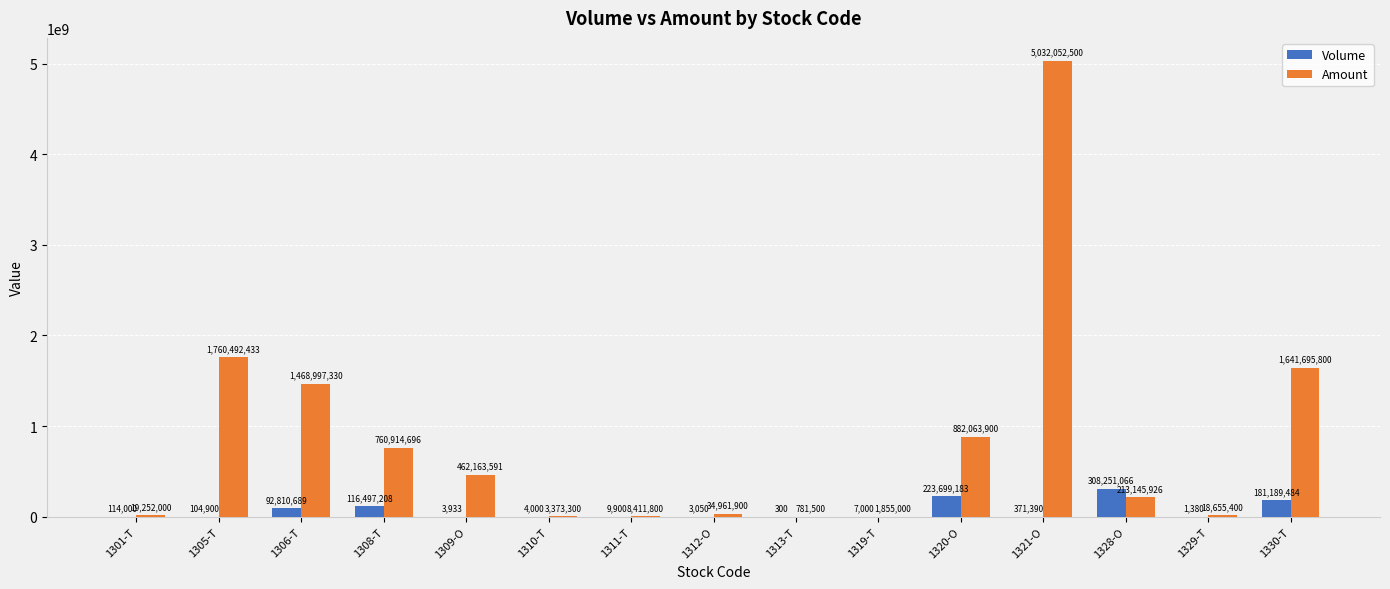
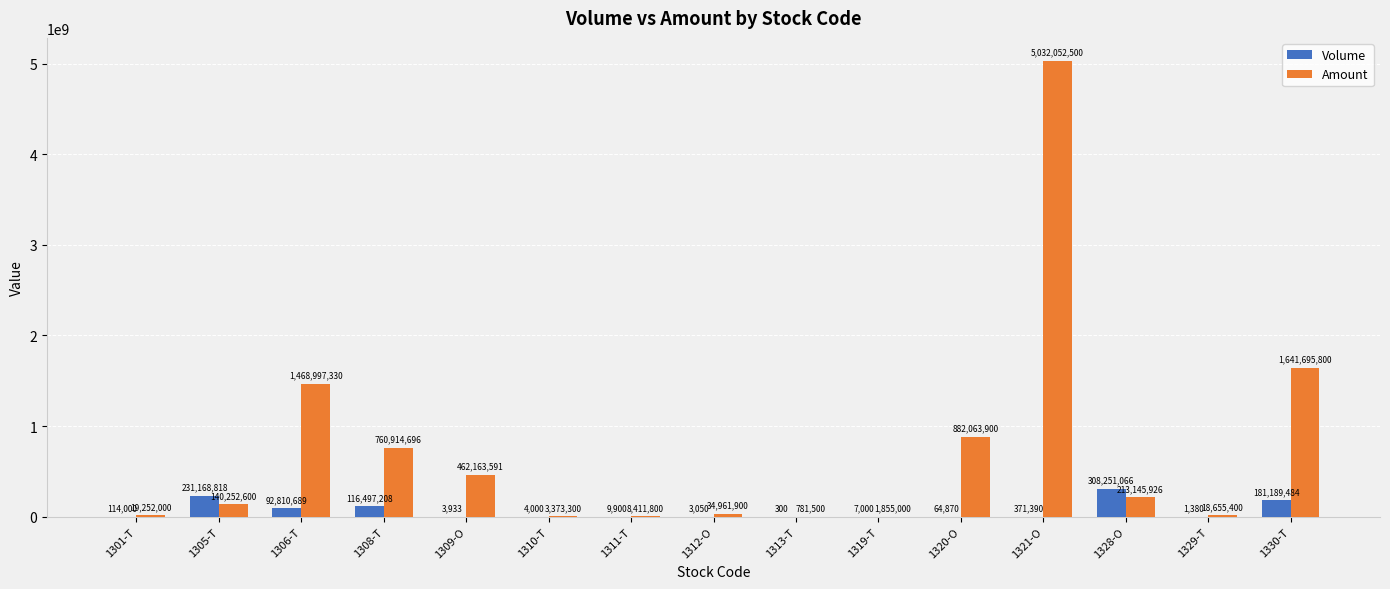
Volume, 1305-T: 104,900 -> 231,168,818
Amount, 1305-T: 1,760,492,433 -> 140,252,600
Volume, 1320-O: 223,699,183 -> 64,870
